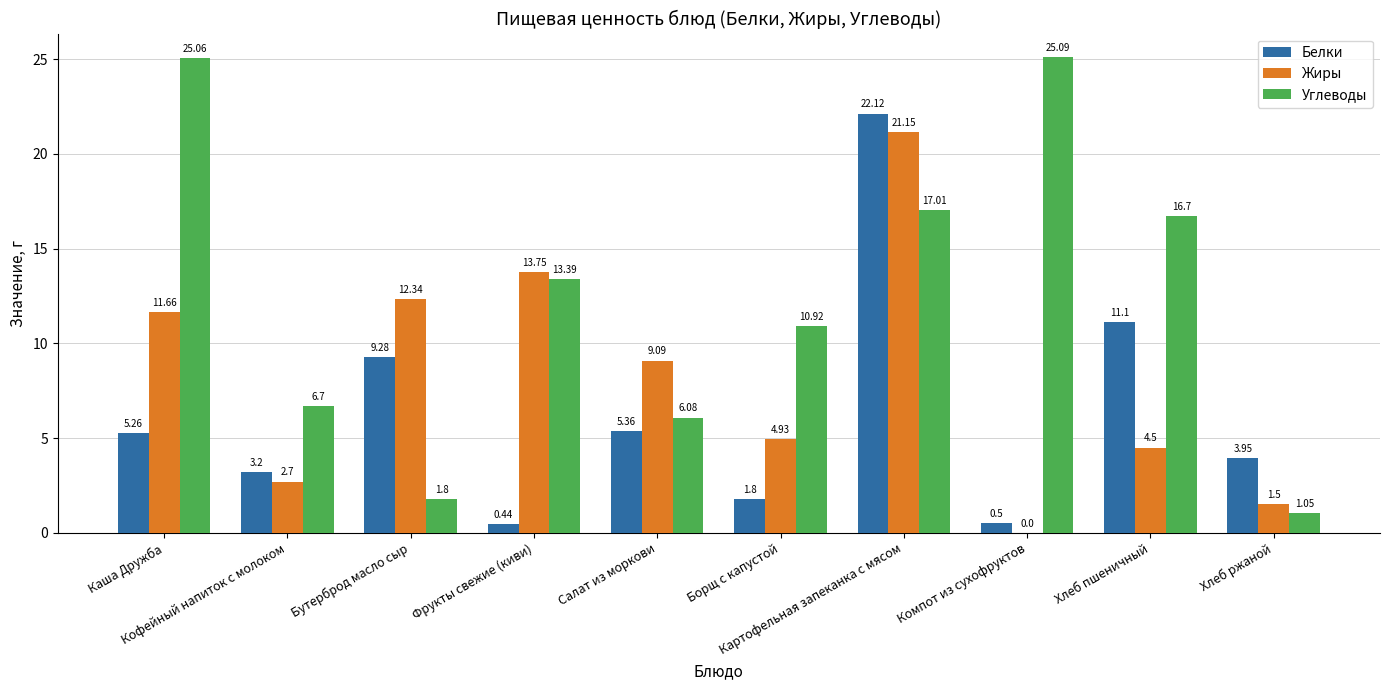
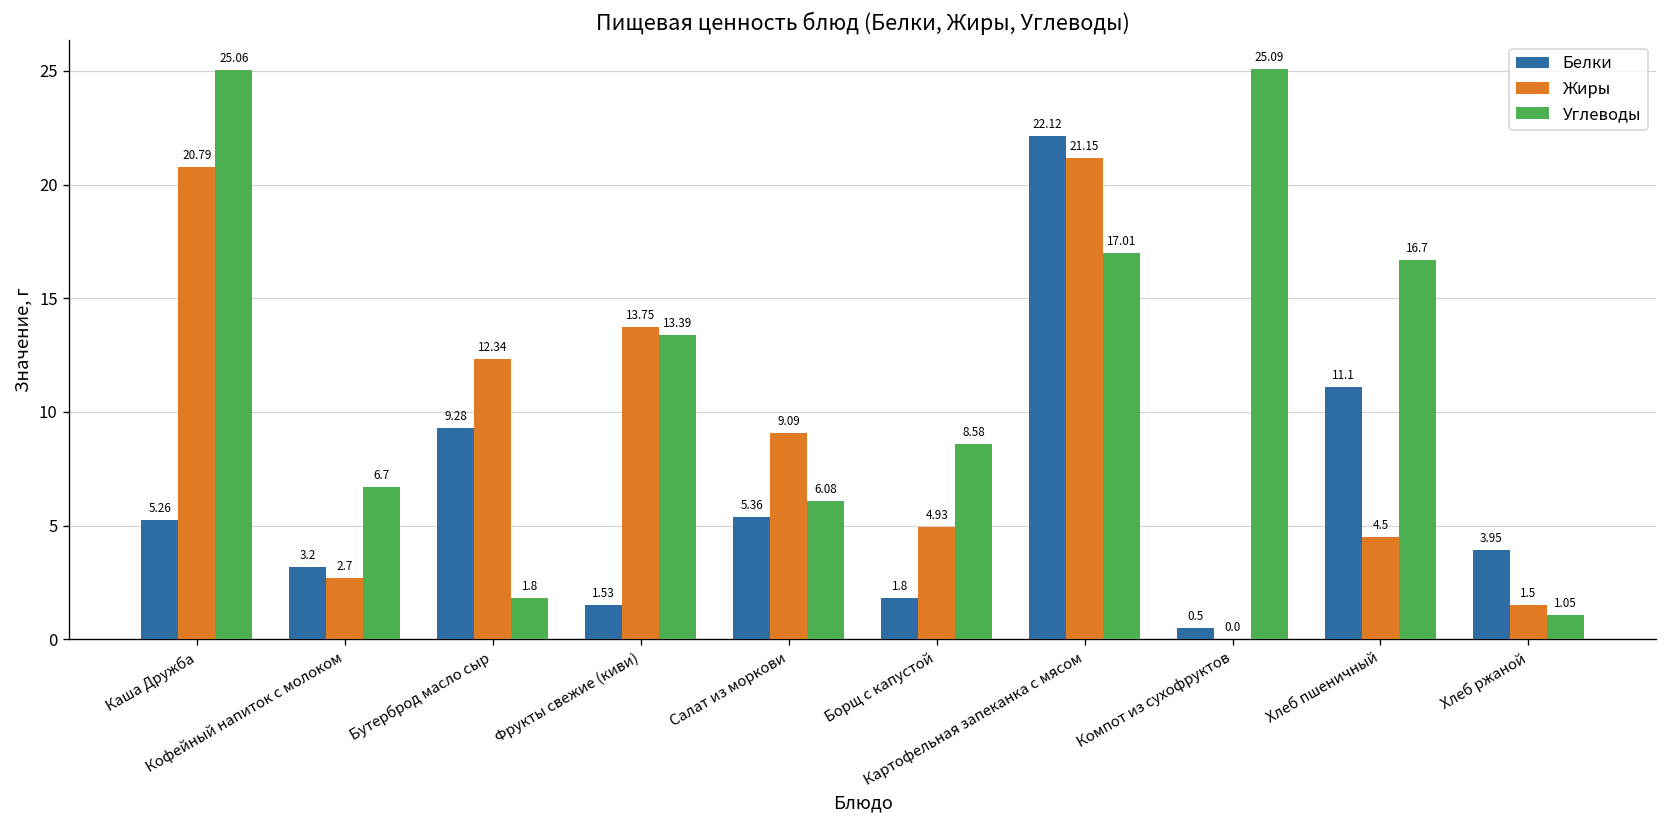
Жиры, Каша Дружба: 11.66 -> 20.79
Белки, Фрукты свежие (киви): 0.44 -> 1.53
Углеводы, Борщ с капустой: 10.92 -> 8.58
